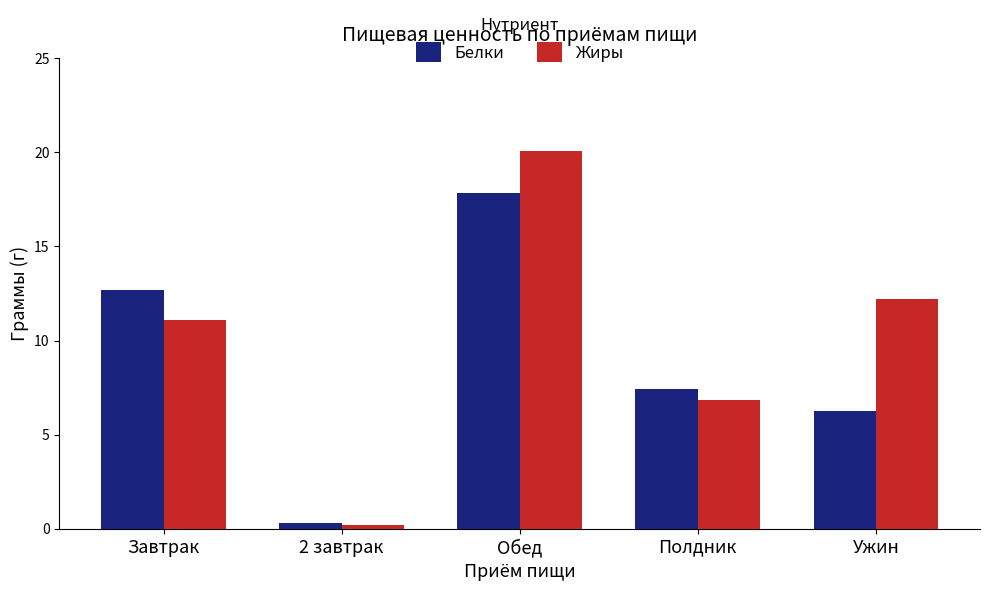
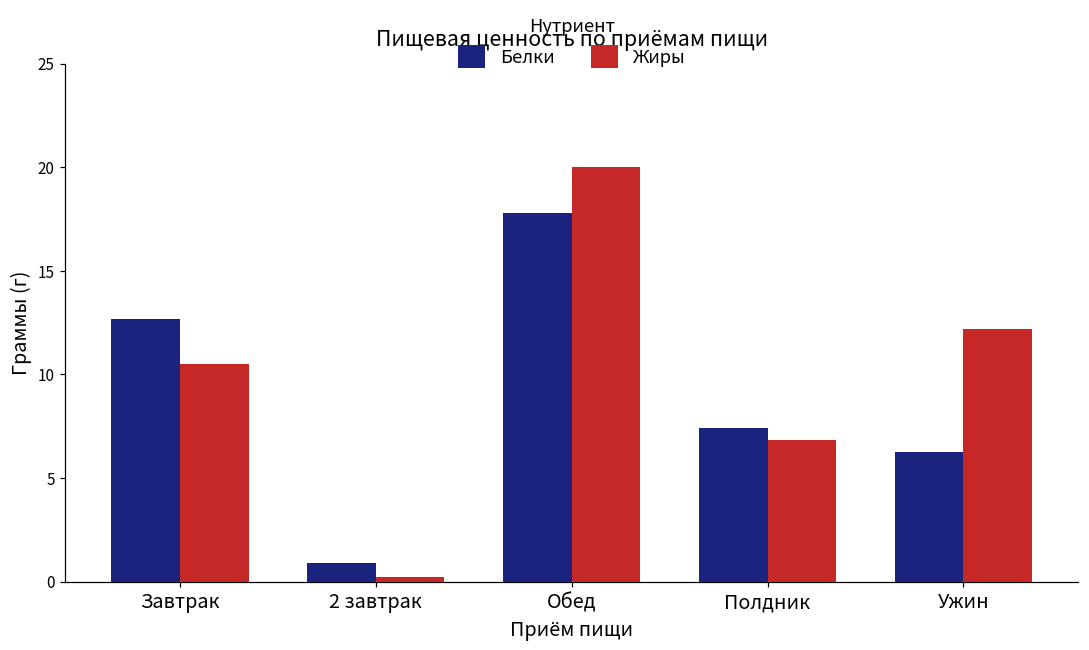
Жиры, Завтрак: 11.1 -> 10.5
Белки, 2 завтрак: 0.3 -> 0.9
